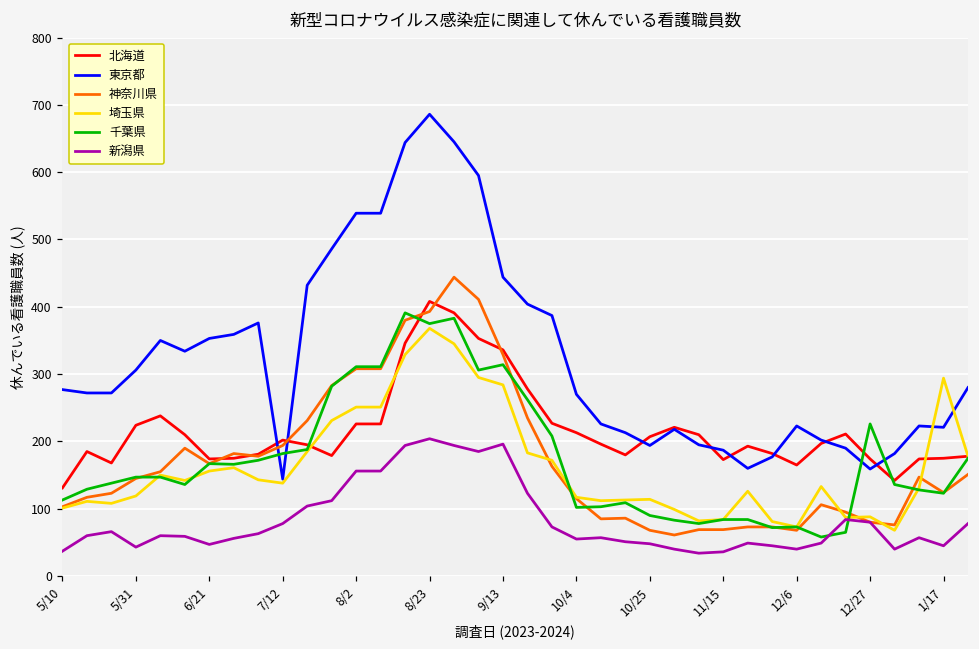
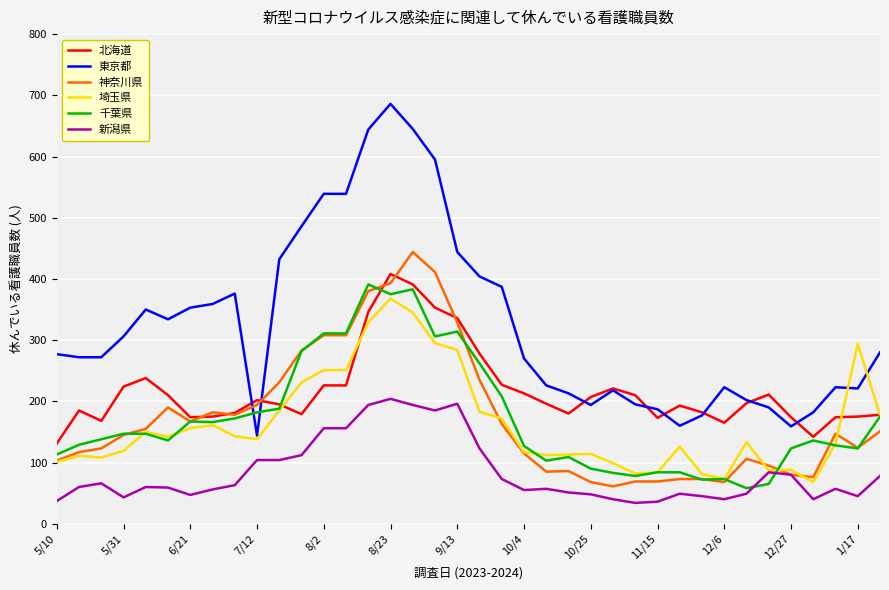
新潟県, 7/12: 80 -> 100
千葉県, 10/4: 100 -> 130
千葉県, 12/27: 230 -> 120
